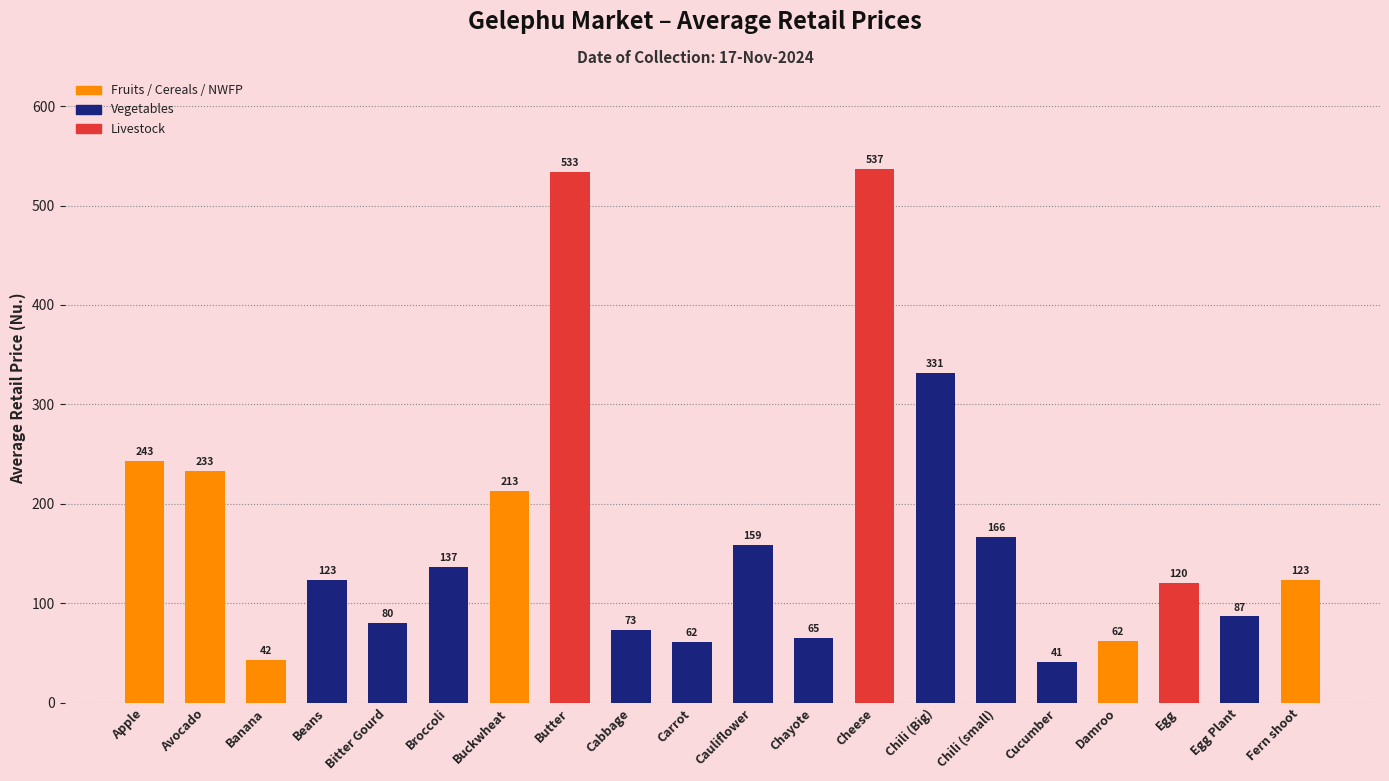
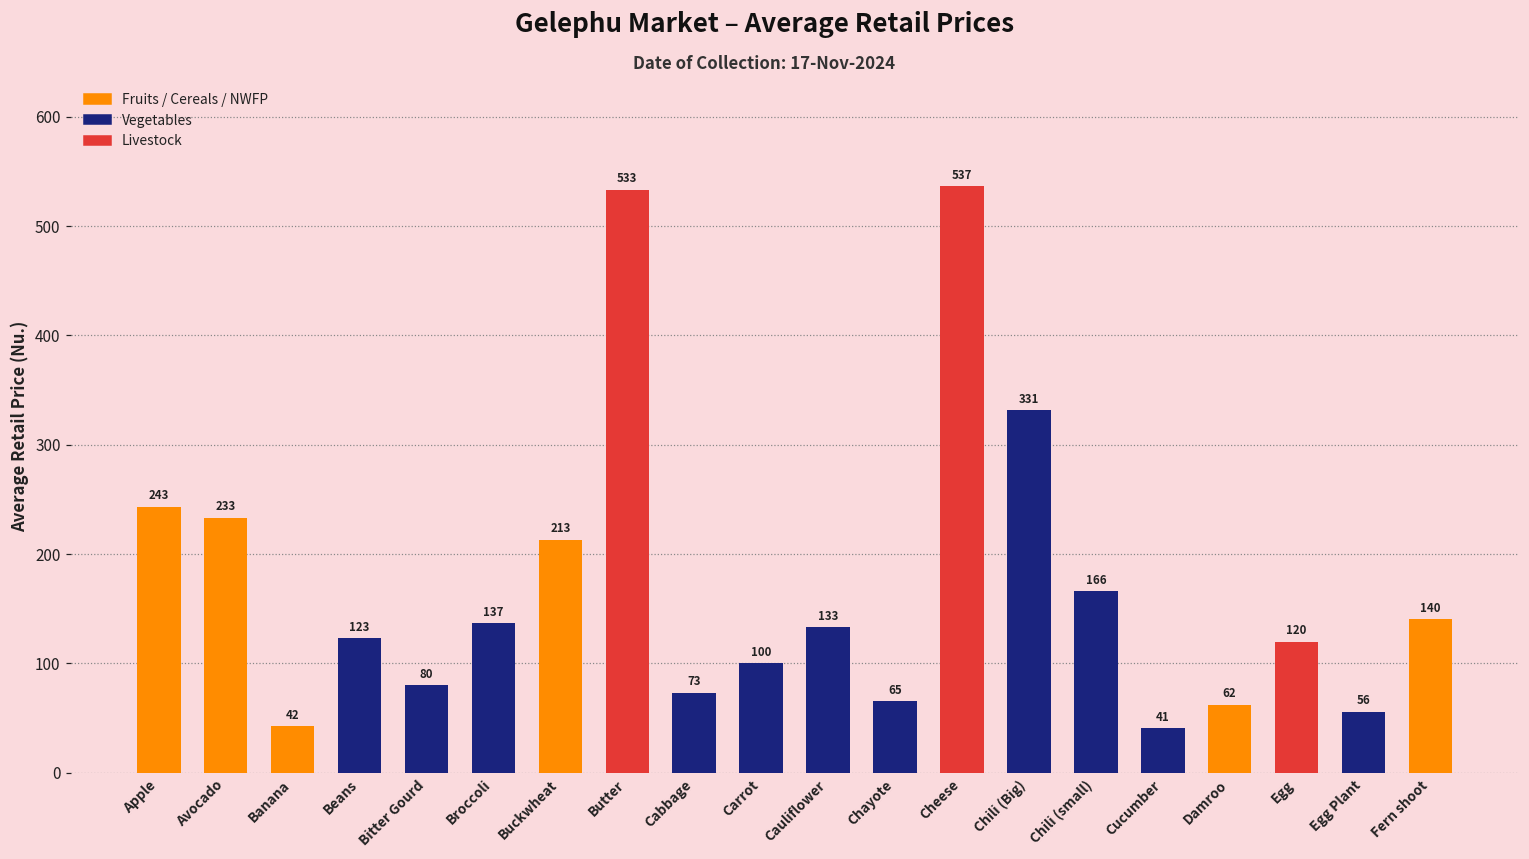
Carrot: 62 -> 100
Cauliflower: 159 -> 133
Egg Plant: 87 -> 56
Fern shoot: 123 -> 140
